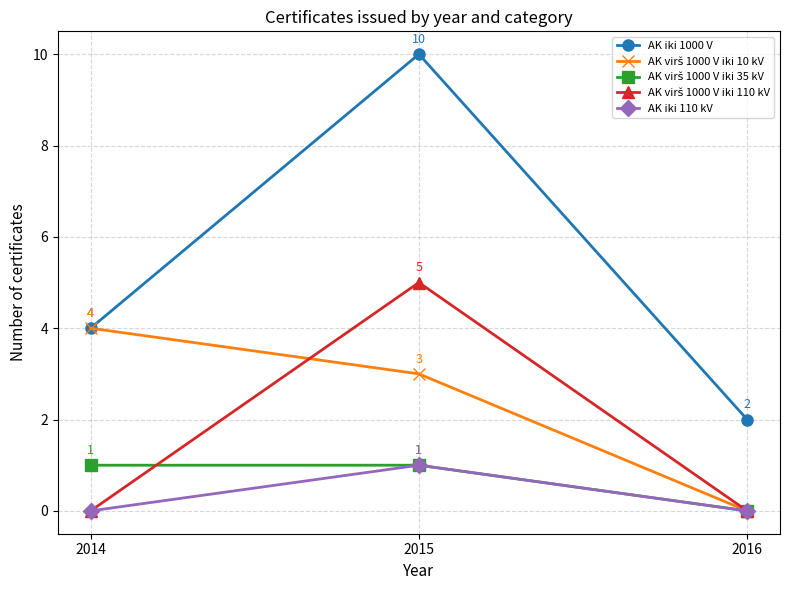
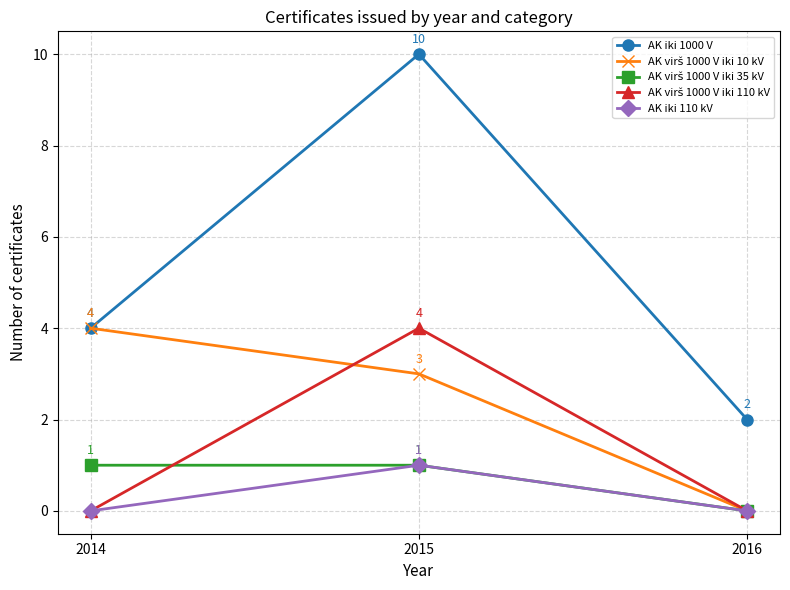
AK virš 1000 V iki 110 kV, 2015: 5 -> 4
